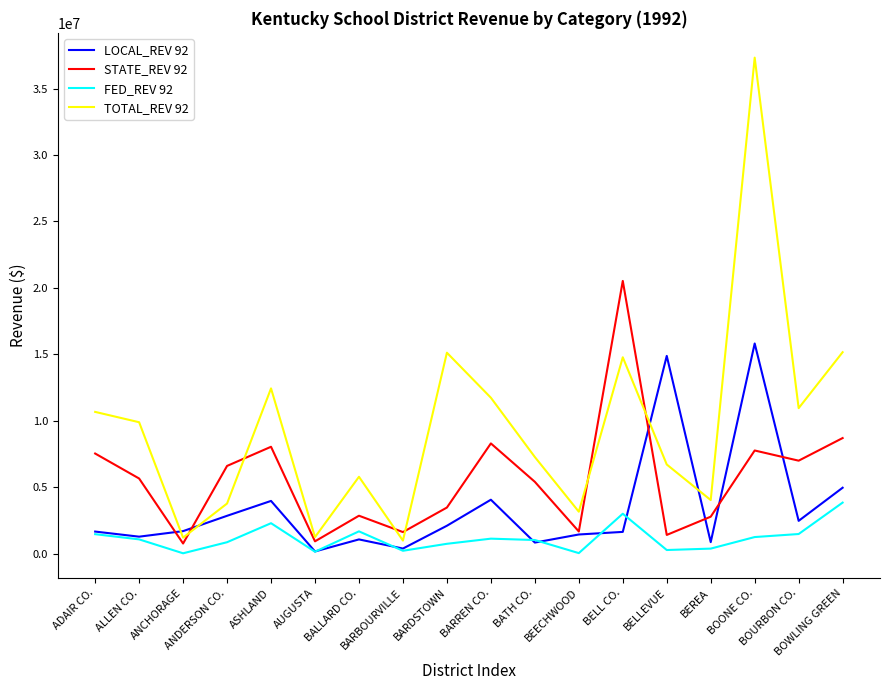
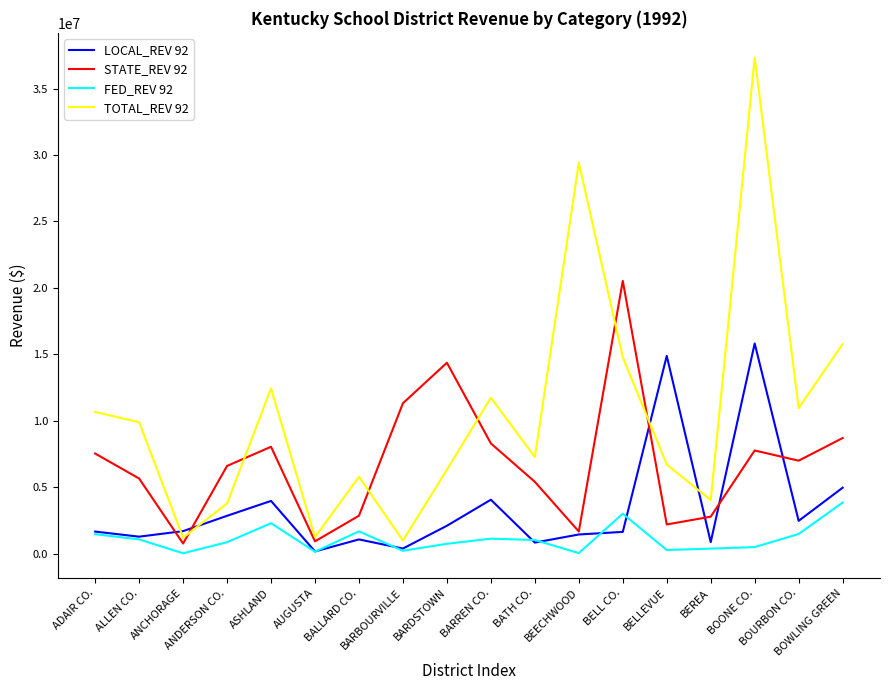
STATE_REV 92, BARBOURVILLE: 1600000 -> 11300000
STATE_REV 92, BARDSTOWN: 3500000 -> 14400000
TOTAL_REV 92, BARDSTOWN: 15100000 -> 6300000
TOTAL_REV 92, BEECHWOOD: 3200000 -> 29400000
STATE_REV 92, BELLEVUE: 1400000 -> 2200000
FED_REV 92, BOONE CO.: 1300000 -> 500000
TOTAL_REV 92, BOWLING GREEN: 15200000 -> 15800000
